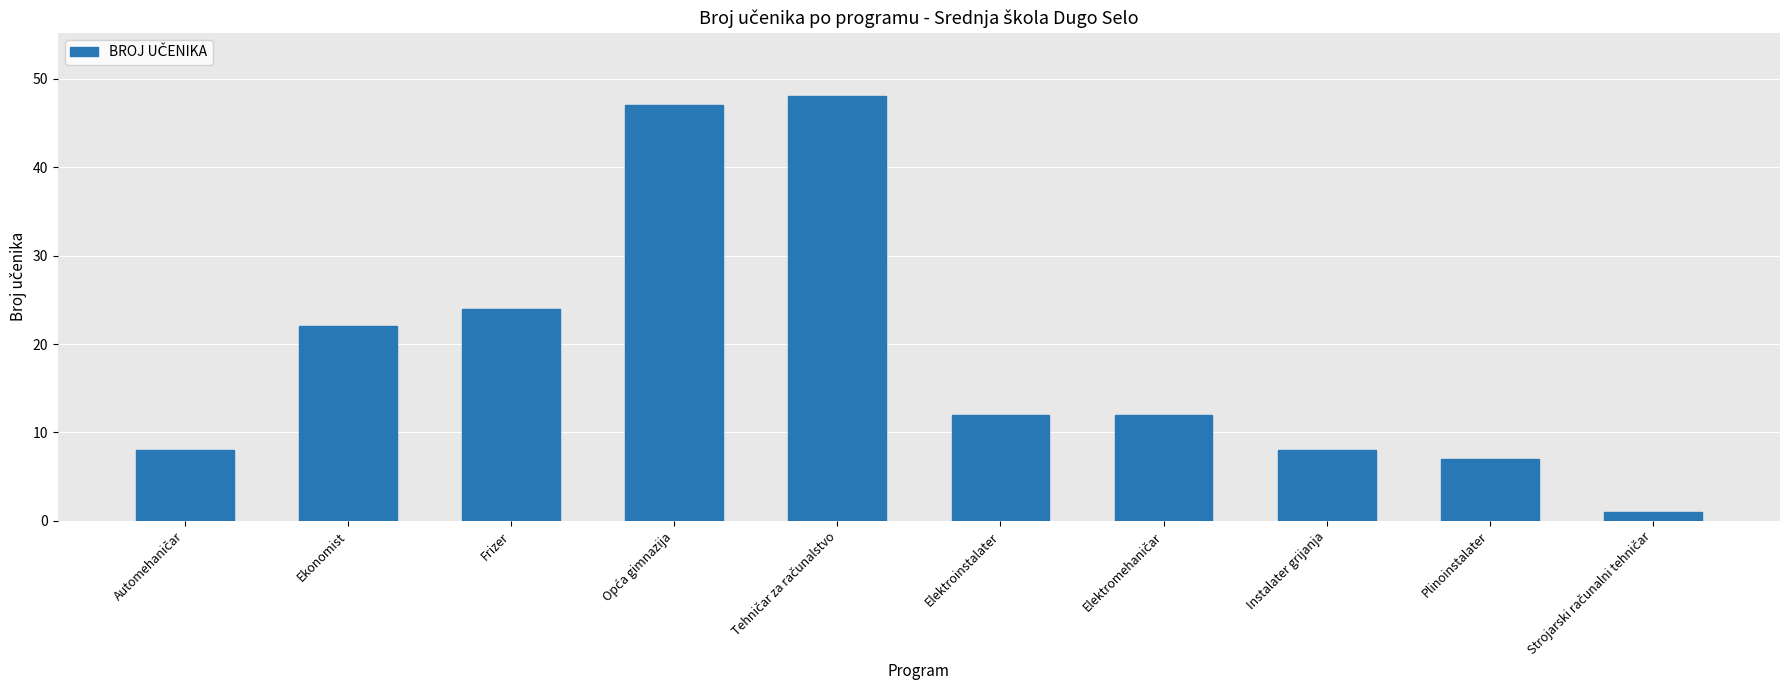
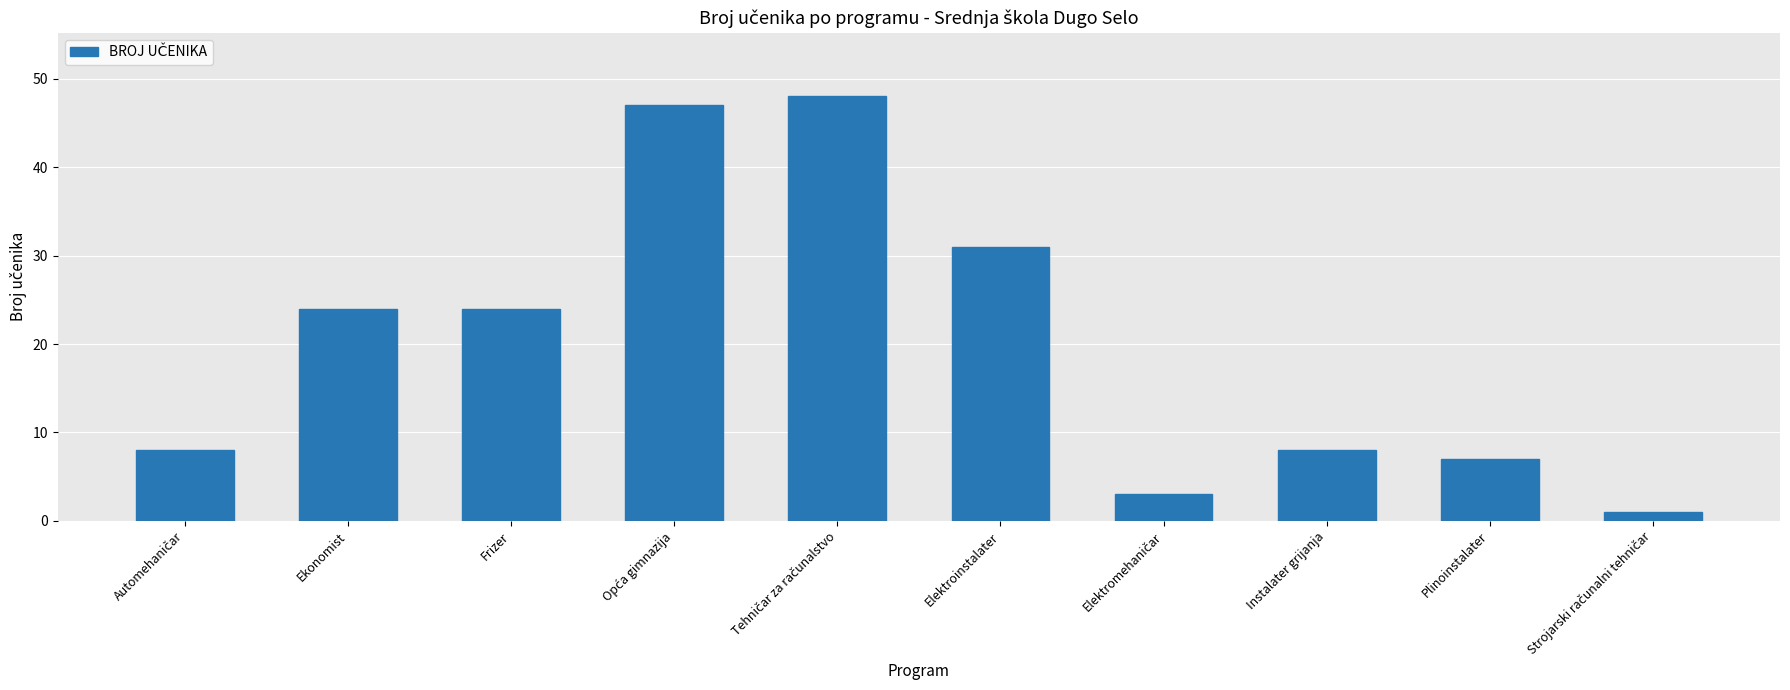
Ekonomist: 22 -> 24
Elektroinstalater: 12 -> 31
Elektromehaničar: 12 -> 3
